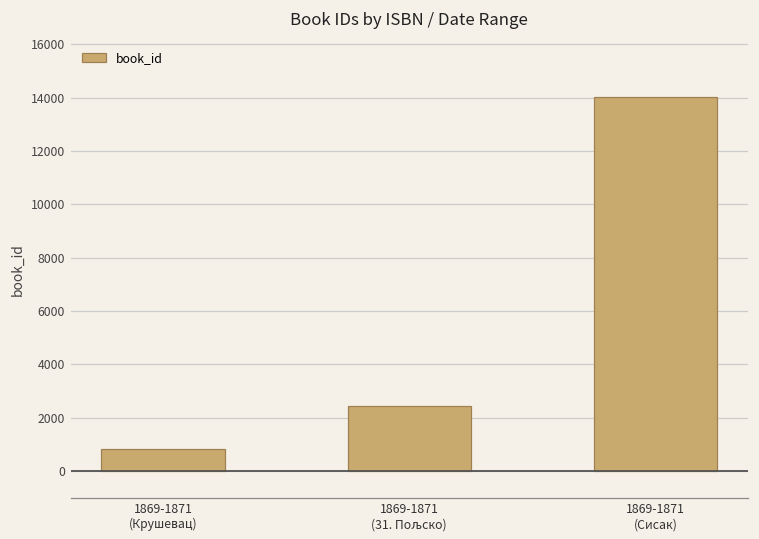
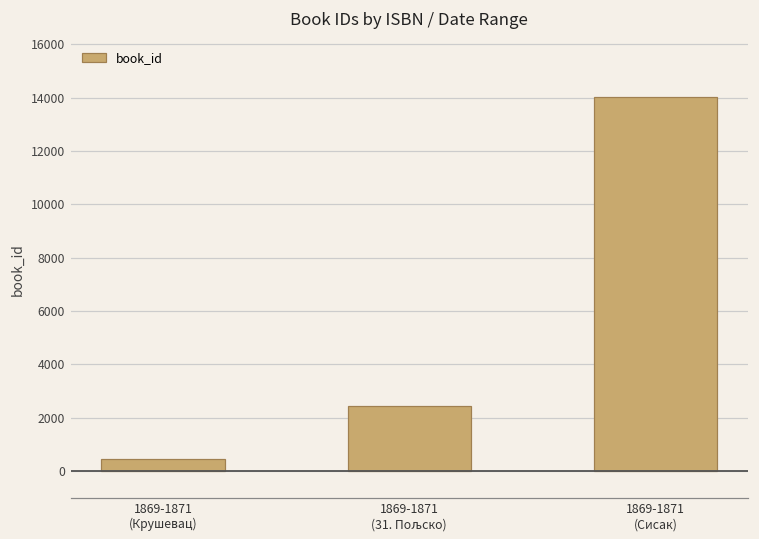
1869-1871 (Крушевац): 800 -> 400
